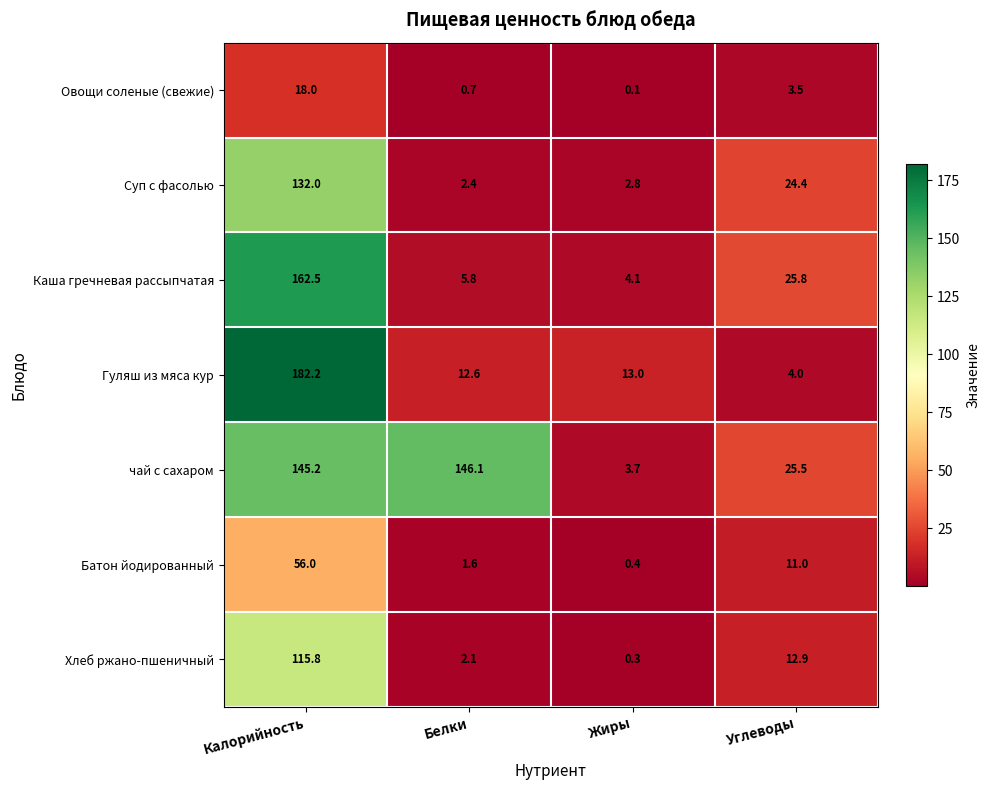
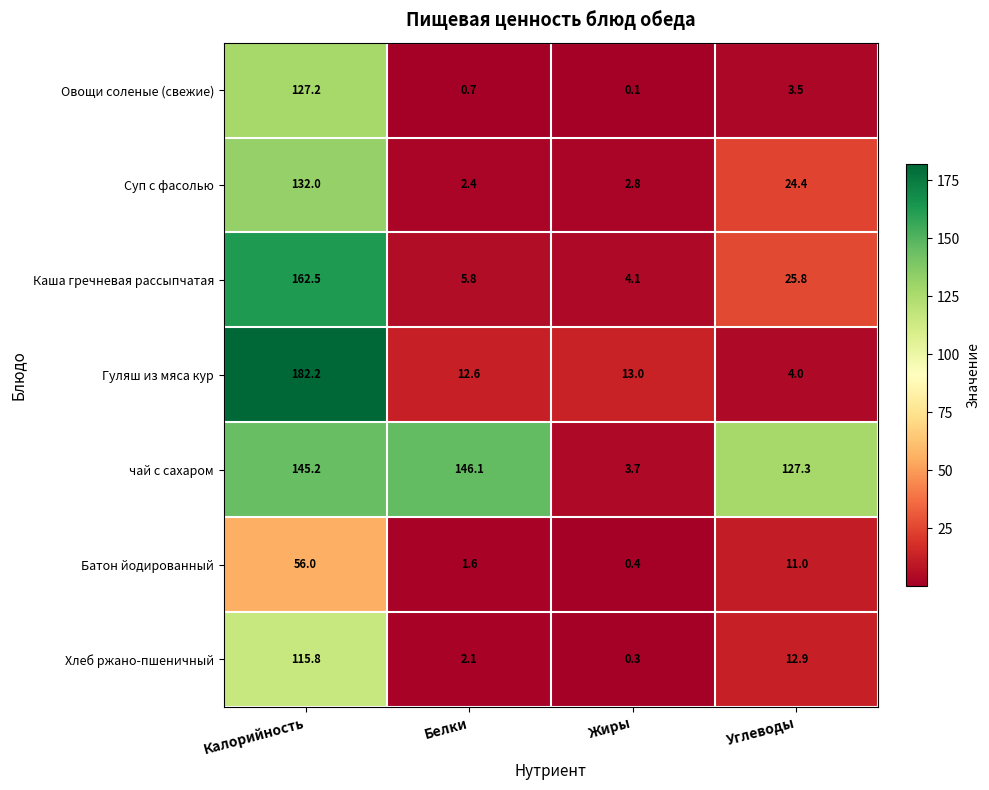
Овощи соленые (свежие), Калорийность: 18.0 -> 127.2
чай с сахаром, Углеводы: 25.5 -> 127.3
